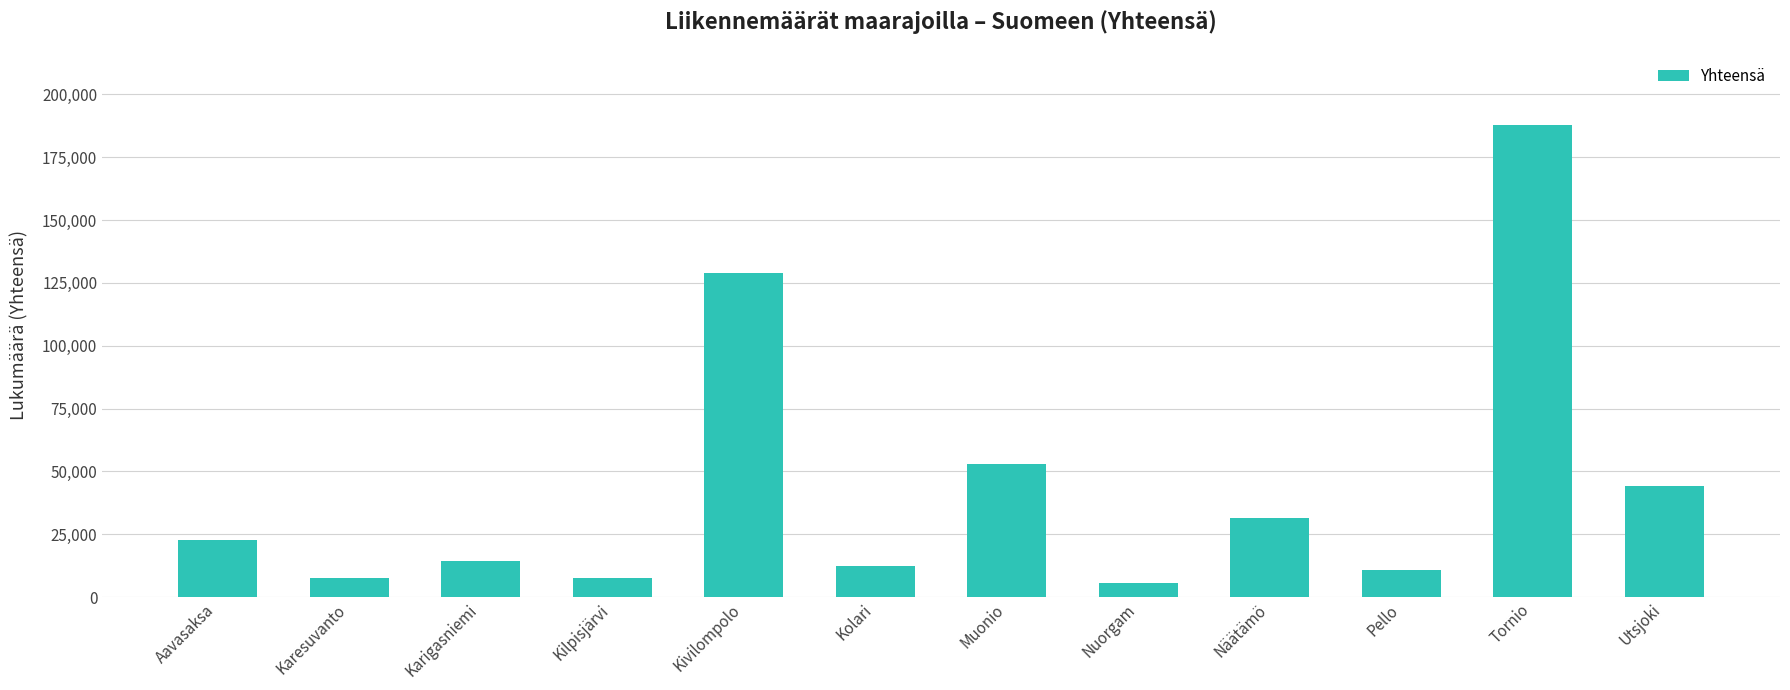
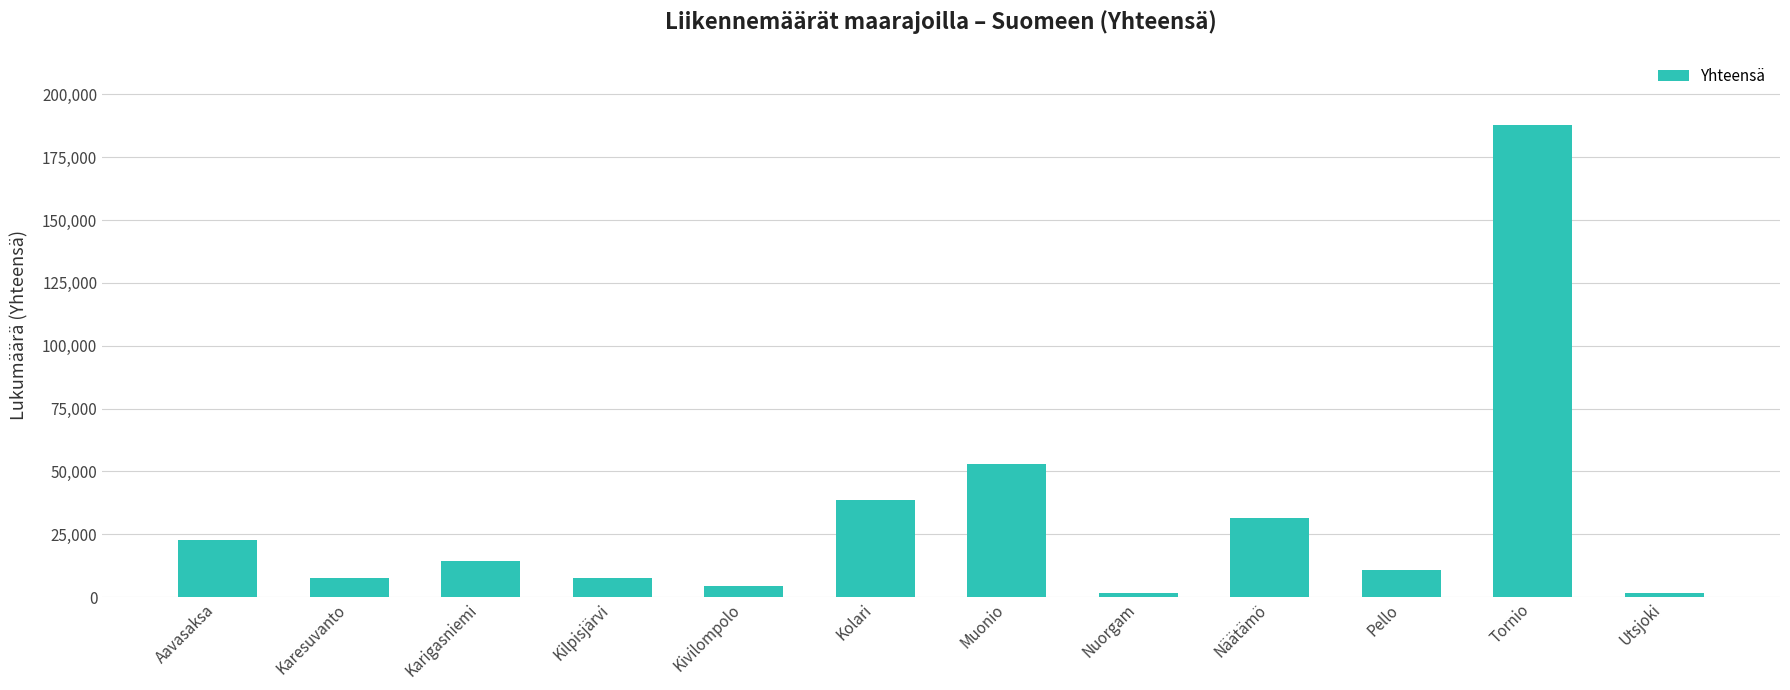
Kivilompolo: 129,000 -> 4,000
Kolari: 12,000 -> 39,000
Nuorgam: 6,000 -> 2,000
Utsjoki: 44,000 -> 1,000
